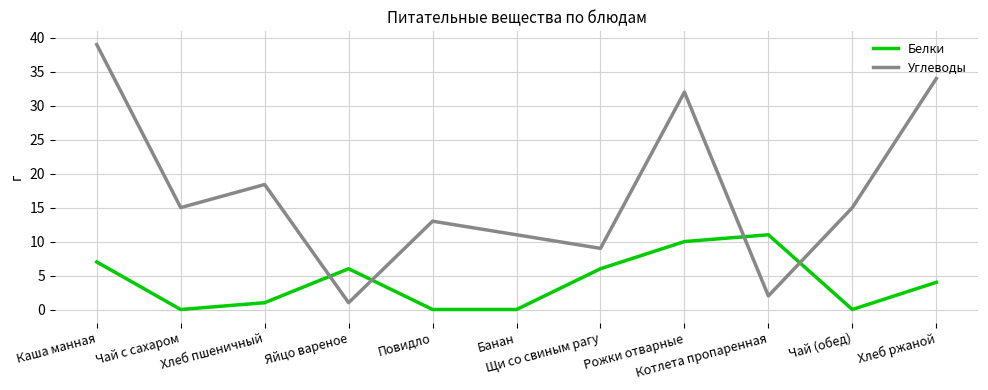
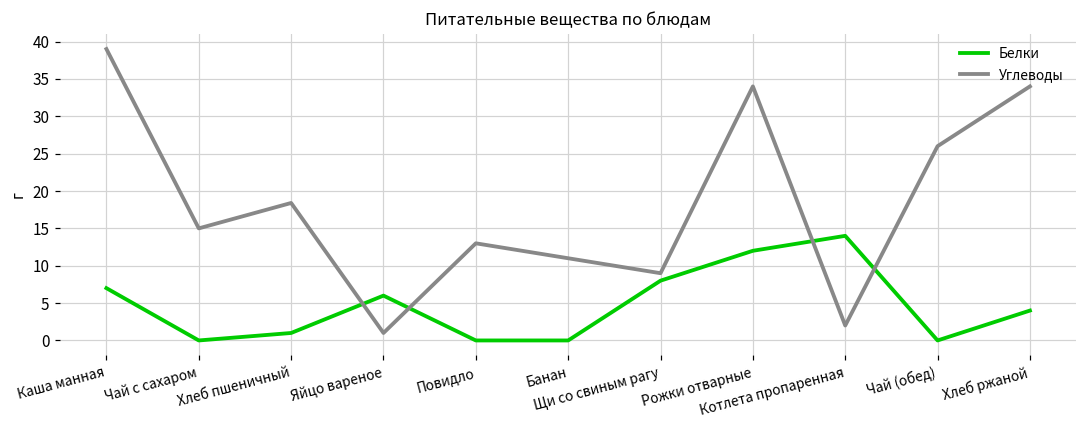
Белки, Щи со свиным рагу: 6 -> 8
Белки, Рожки отварные: 10 -> 12
Углеводы, Рожки отварные: 32 -> 34
Белки, Котлета пропаренная: 11 -> 14
Углеводы, Чай (обед): 15 -> 26
